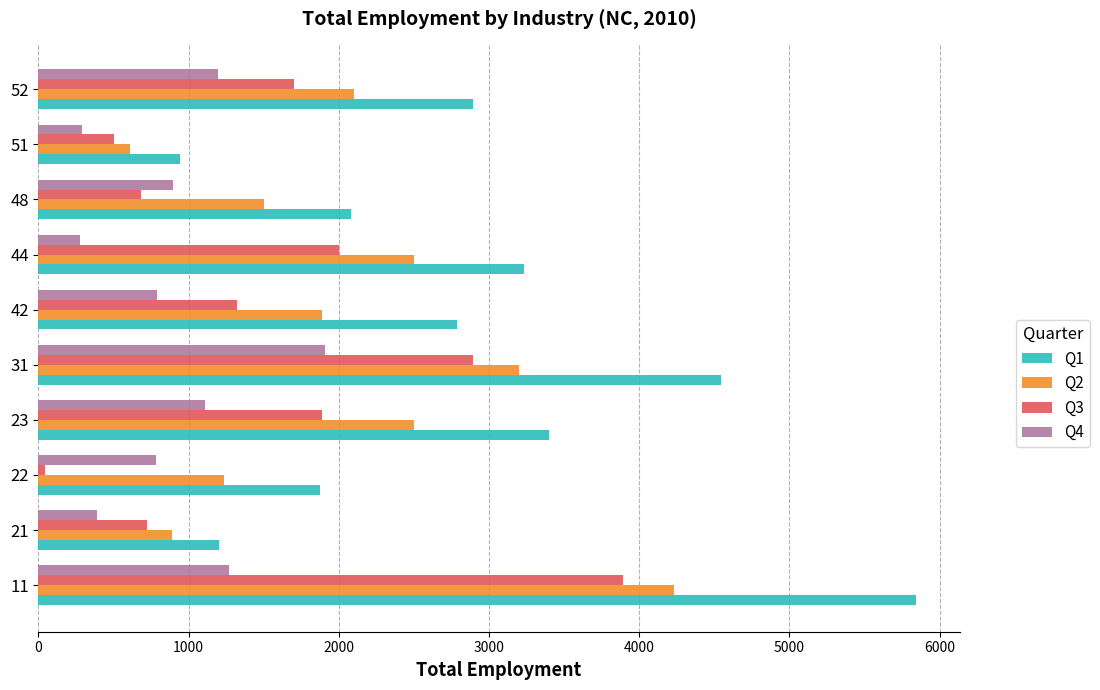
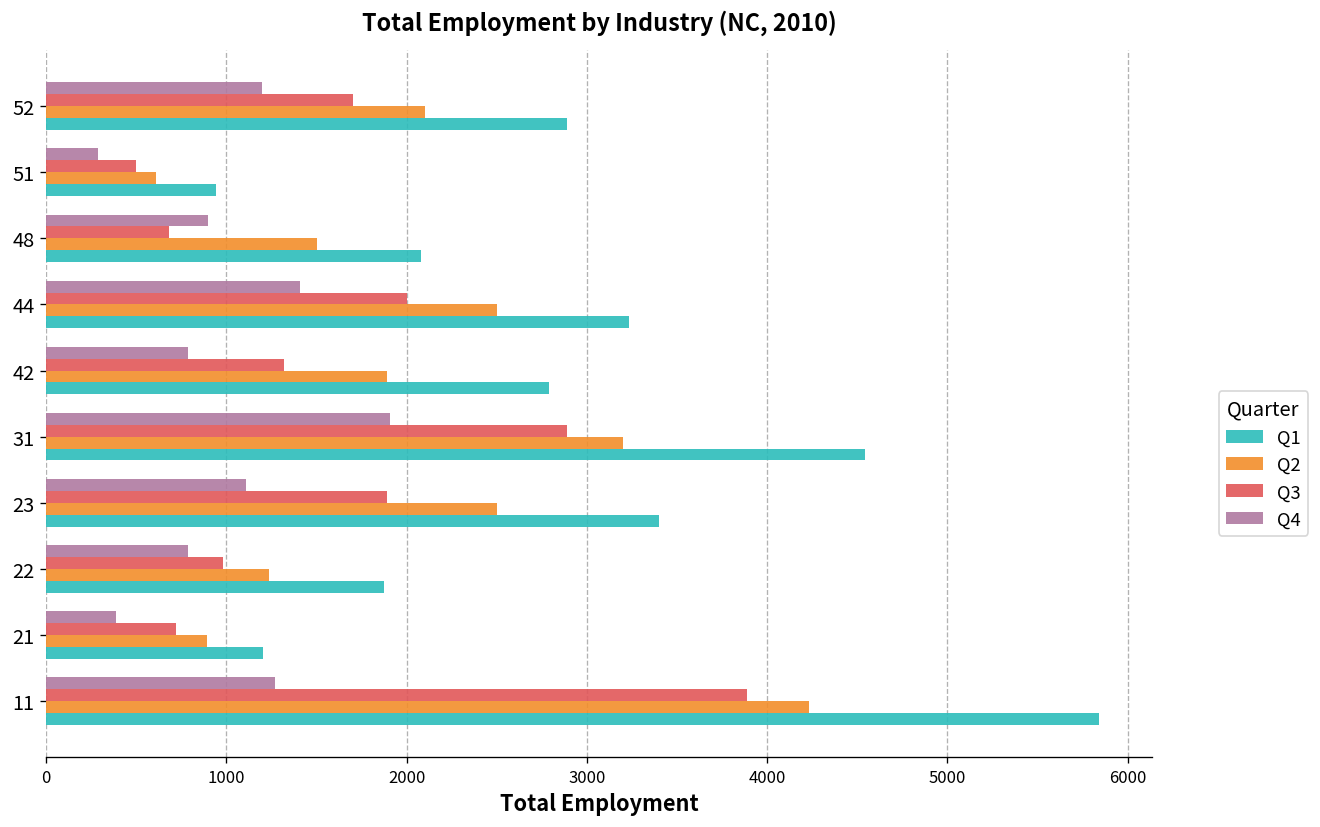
Q4, 44: 280 -> 1410
Q3, 22: 40 -> 980
